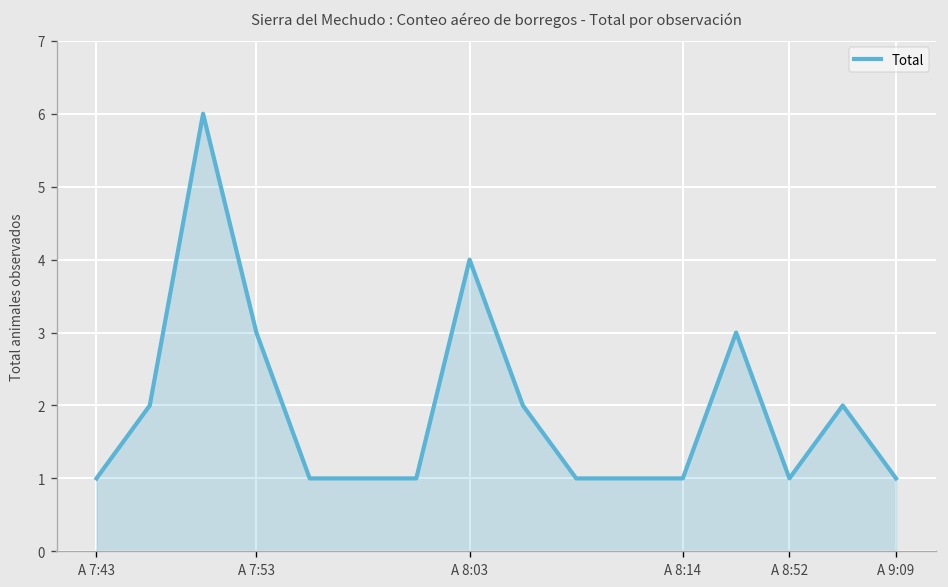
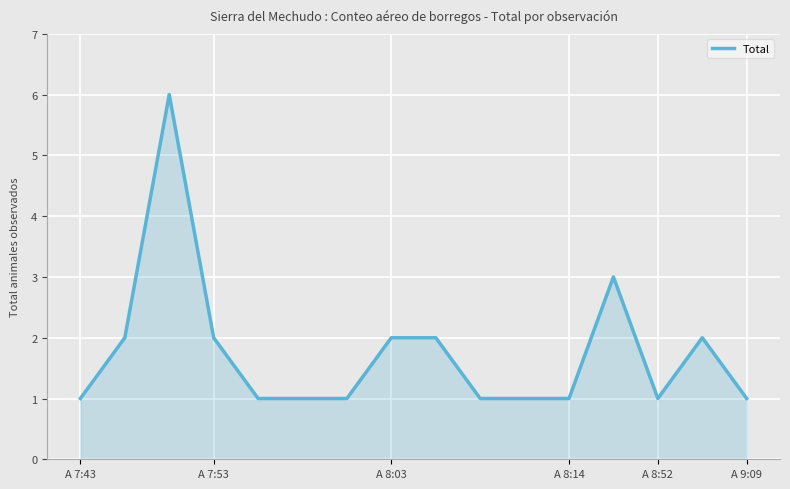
A 7:53: 3 -> 2
A 8:03: 4 -> 2
